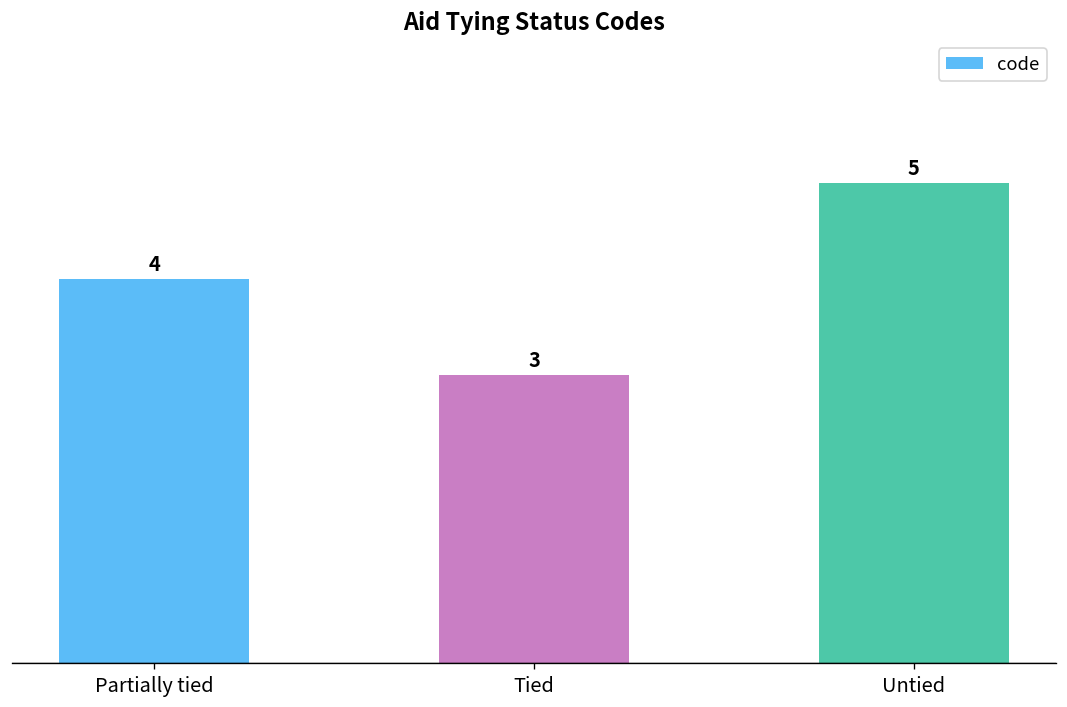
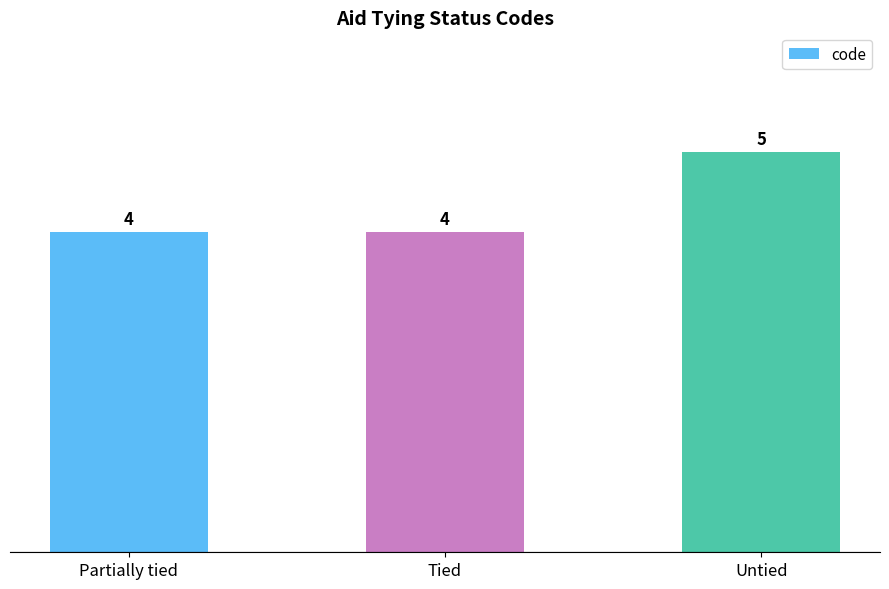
Tied: 3 -> 4
